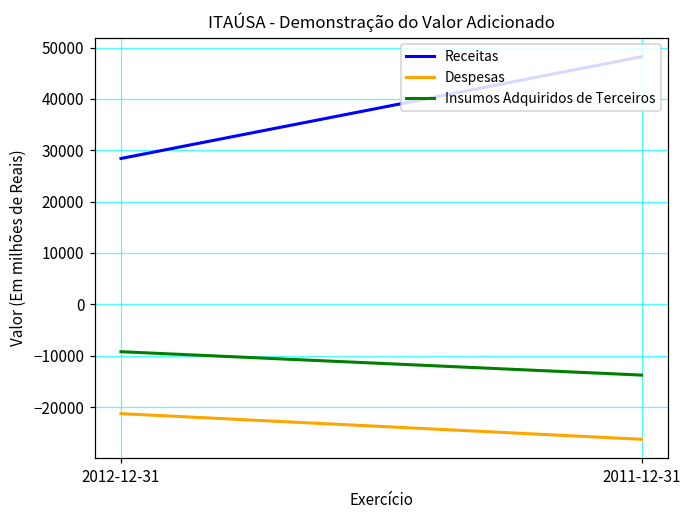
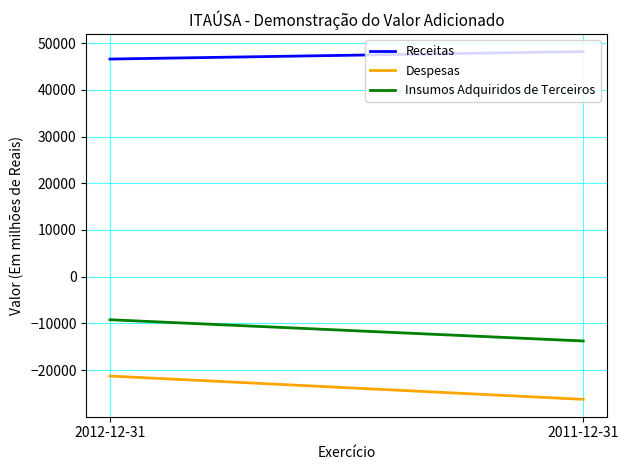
Receitas, 2012-12-31: 28000 -> 47000
